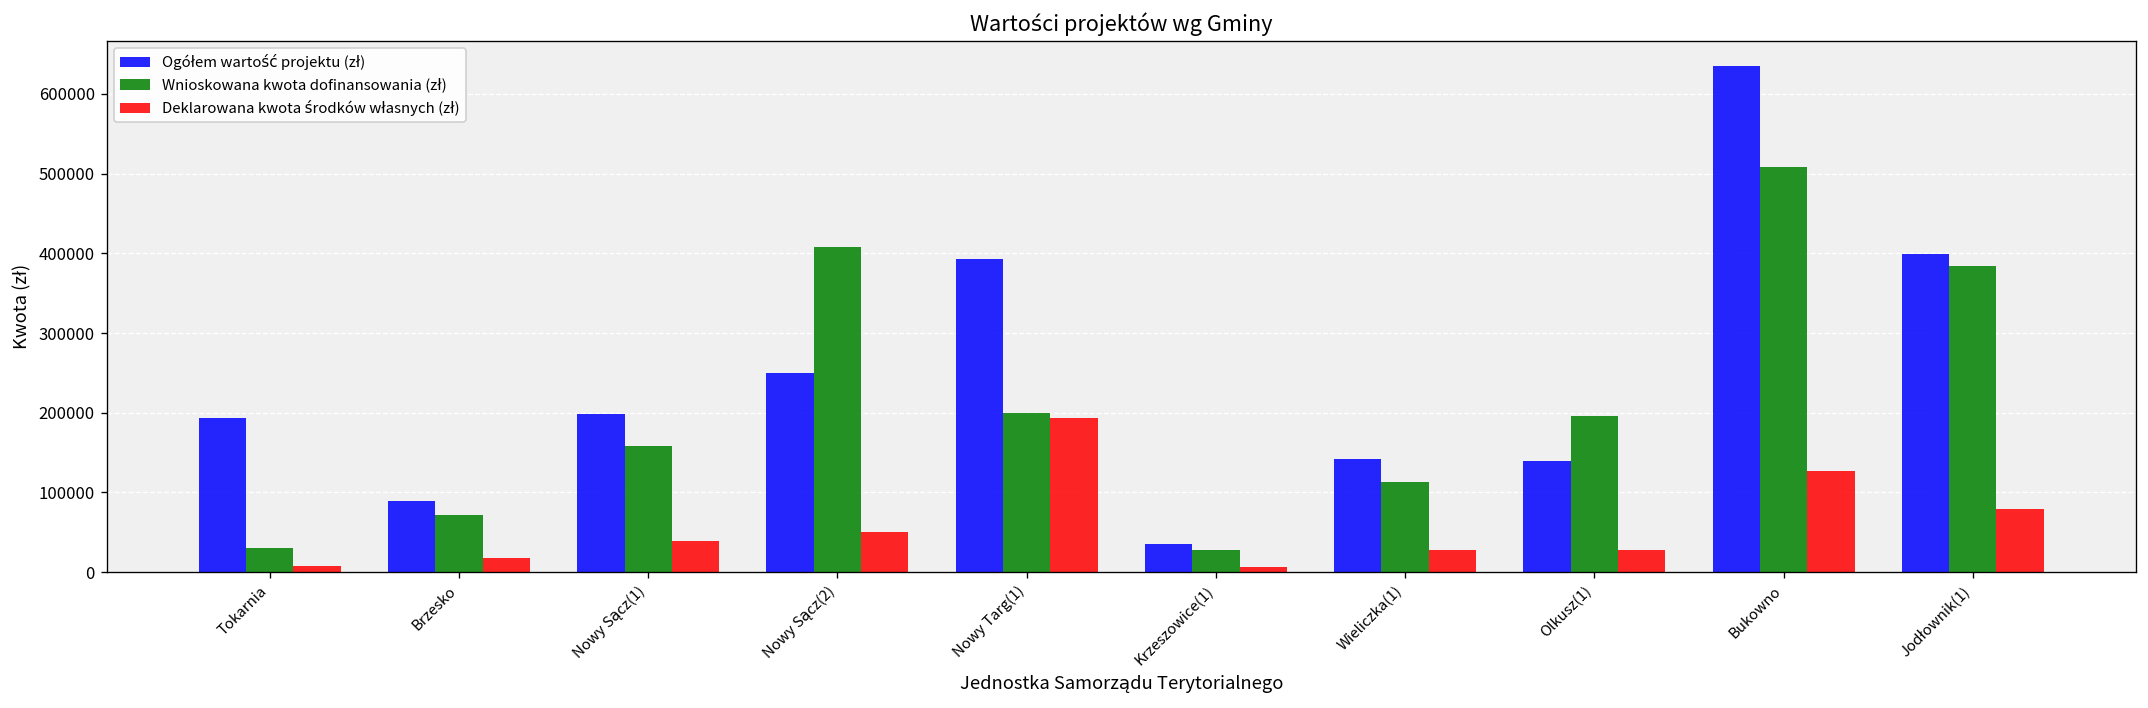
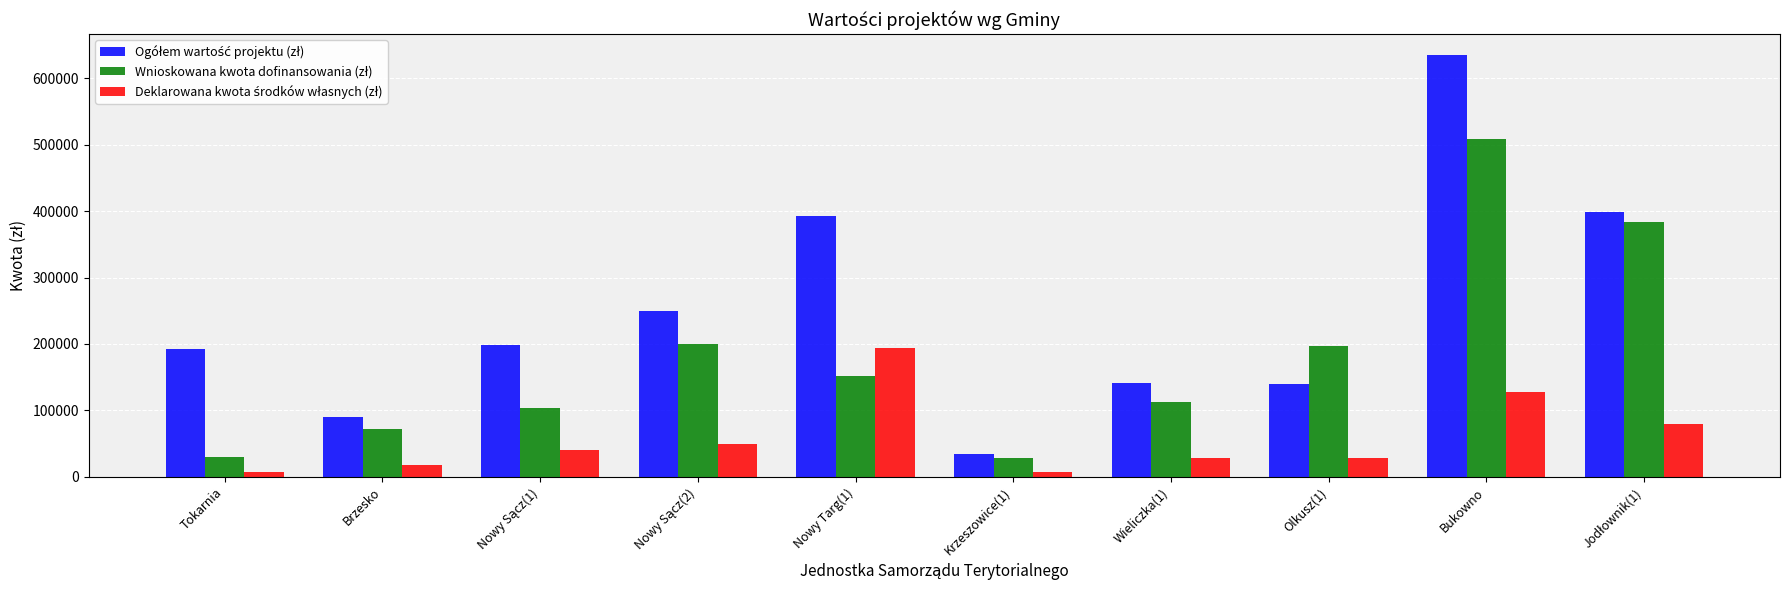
Wnioskowana kwota dofinansowania (zł), Nowy Sącz(1): 160000 -> 100000
Wnioskowana kwota dofinansowania (zł), Nowy Sącz(2): 410000 -> 200000
Wnioskowana kwota dofinansowania (zł), Nowy Targ(1): 200000 -> 150000
